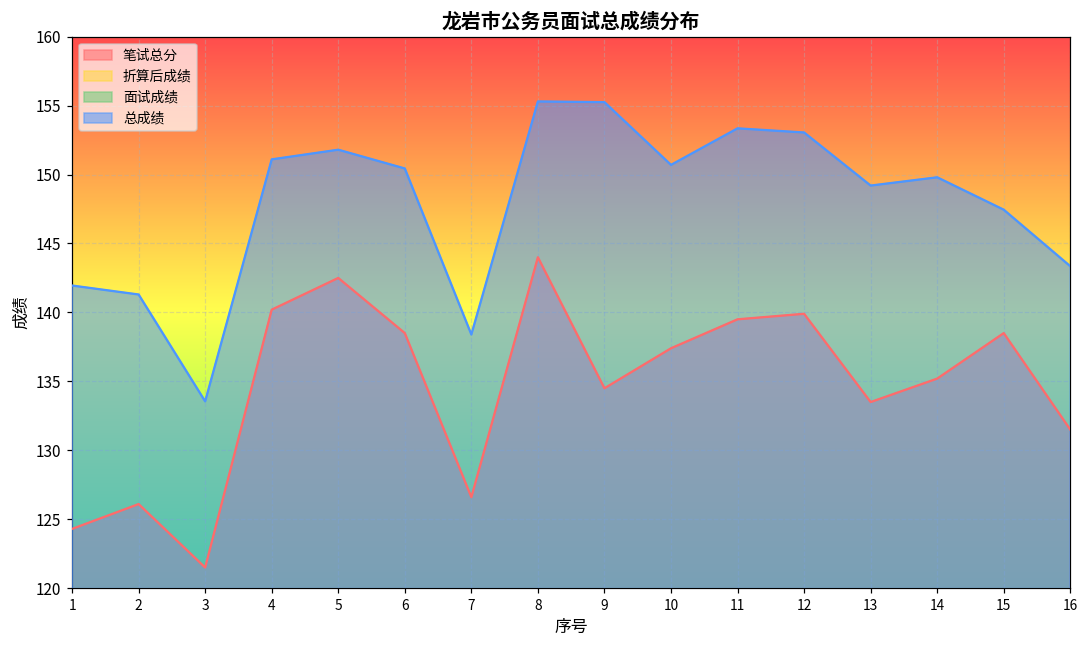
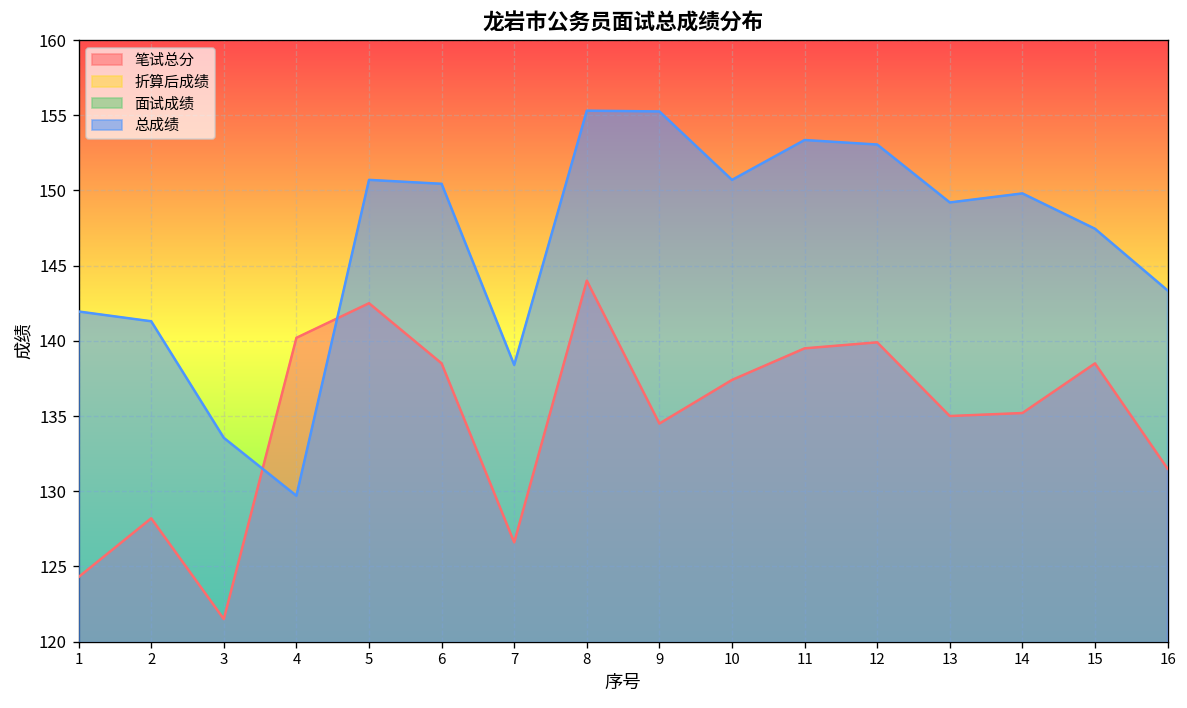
笔试总分, 2: 126.1 -> 128.2
总成绩, 4: 151.1 -> 129.7
总成绩, 5: 151.8 -> 150.7
笔试总分, 13: 133.5 -> 135.0
